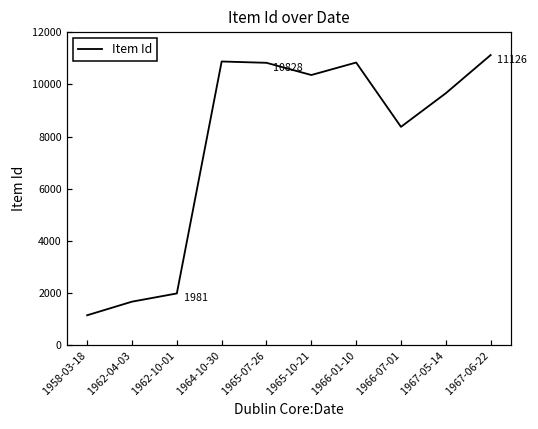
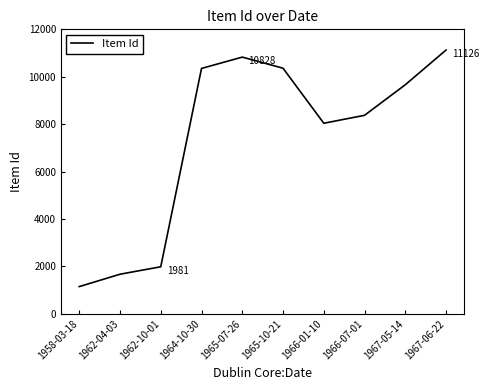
1964-10-30: 10900 -> 10400
1966-01-10: 10800 -> 8000
